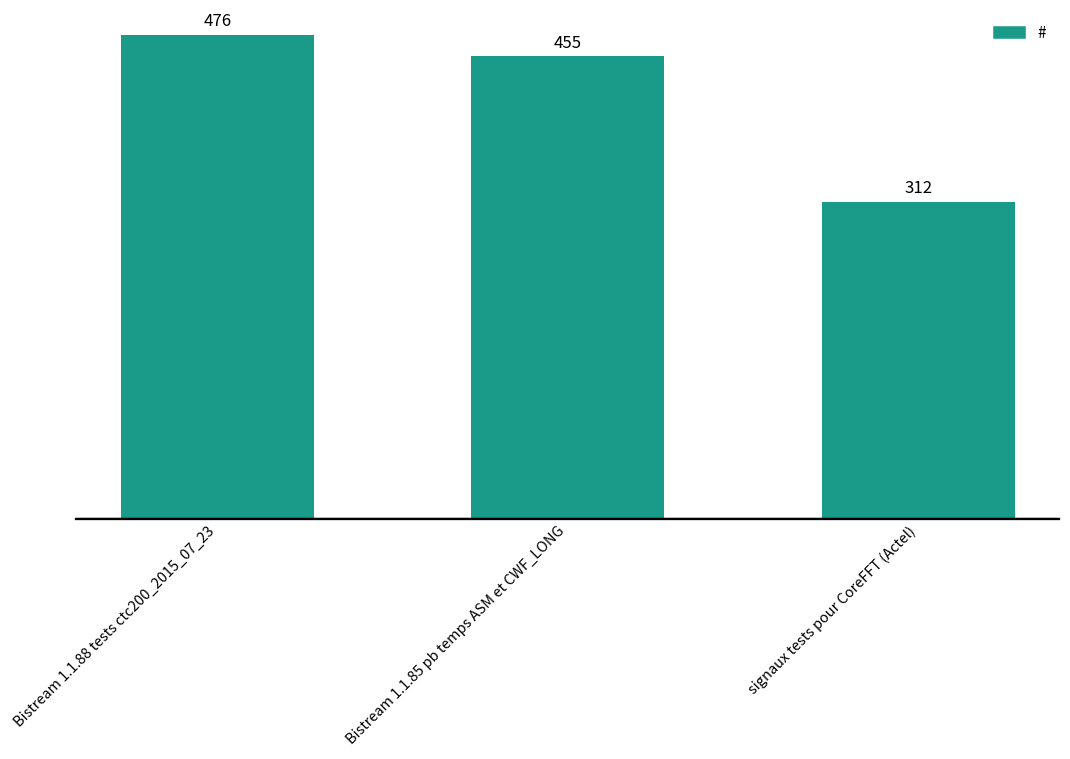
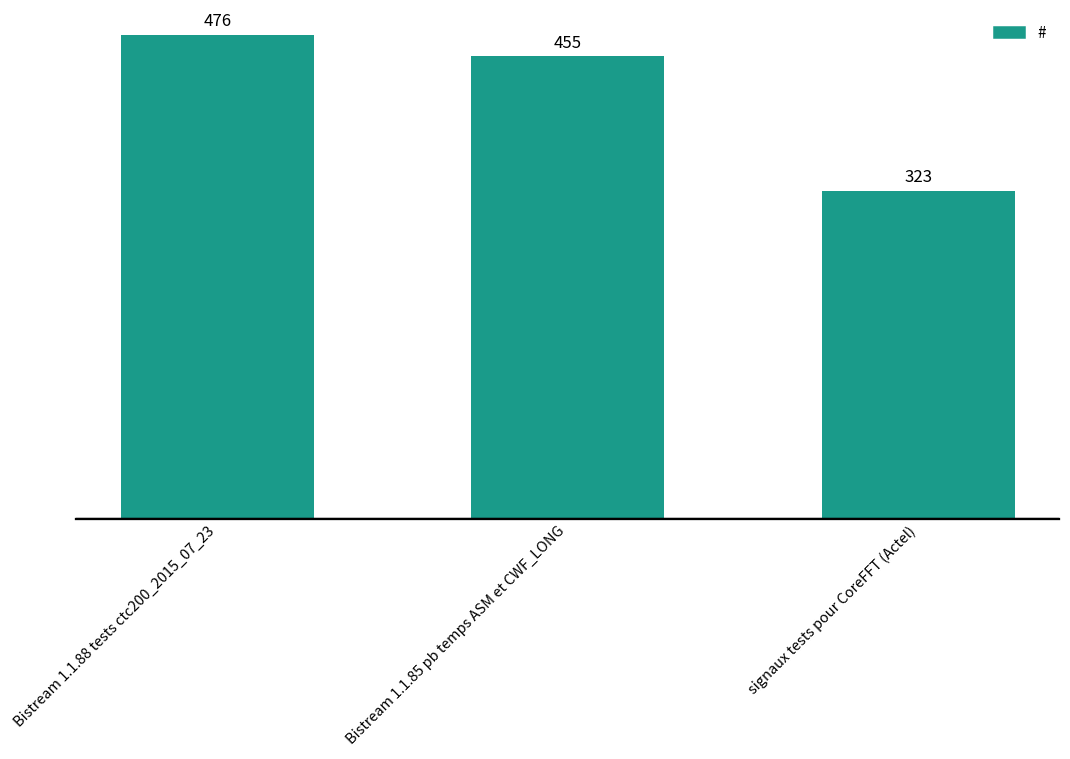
signaux tests pour CoreFFT (Actel): 312 -> 323
